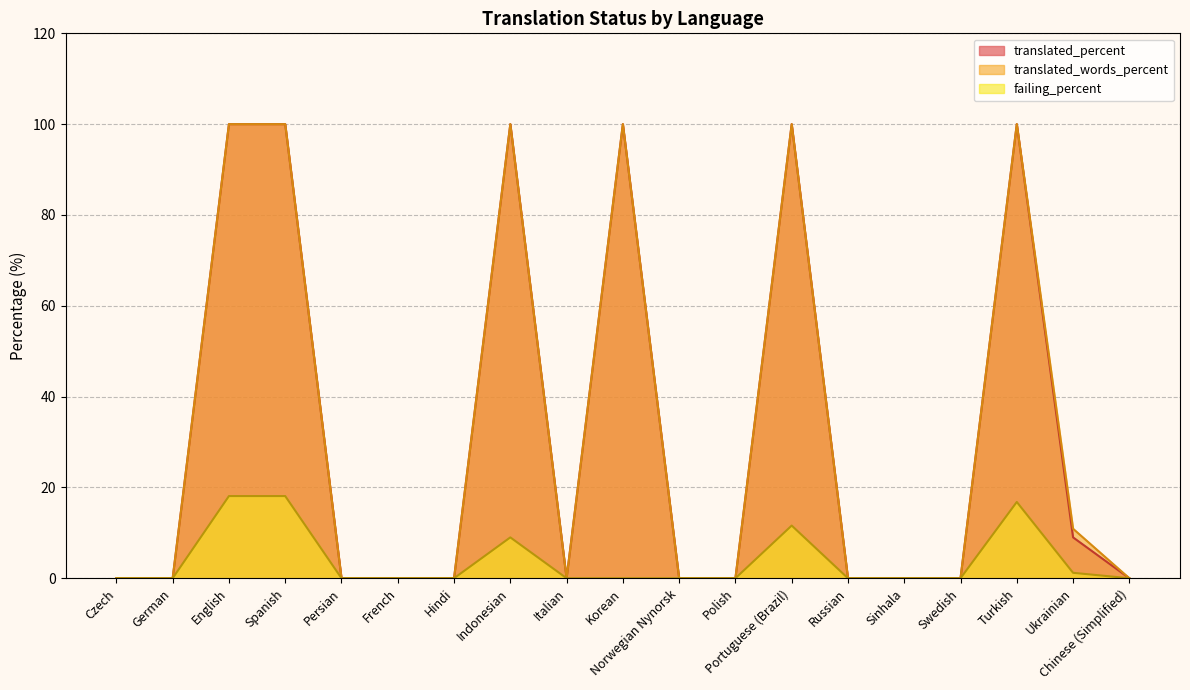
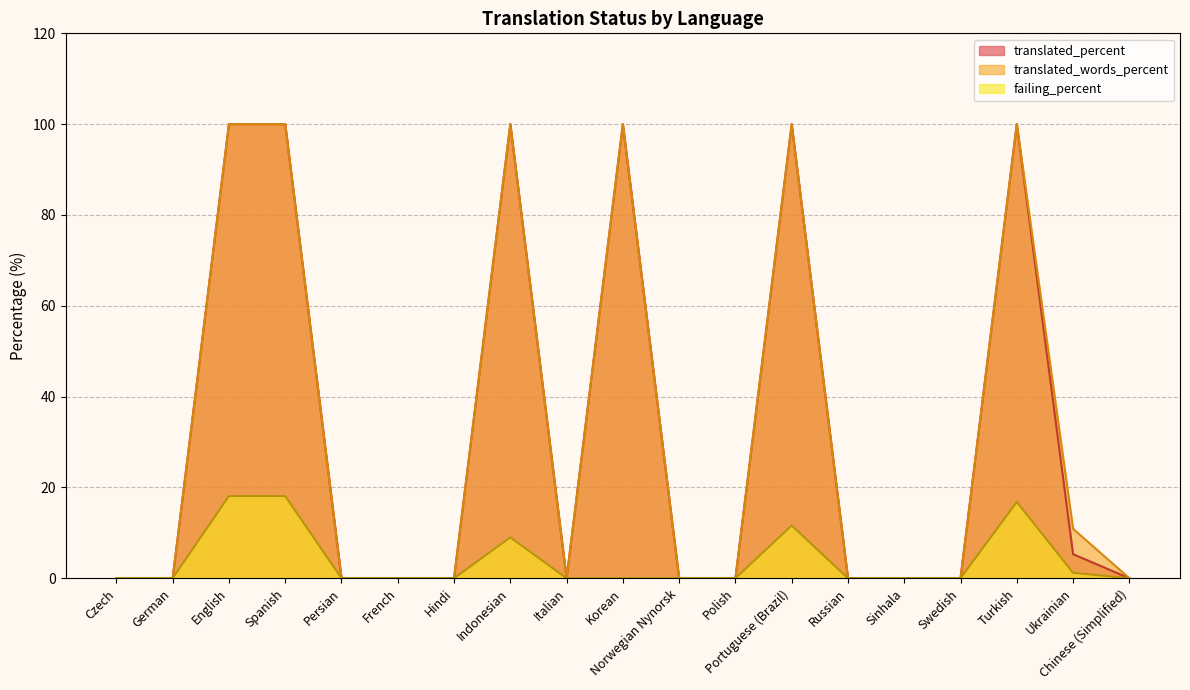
translated_percent, Ukrainian: 9 -> 5
